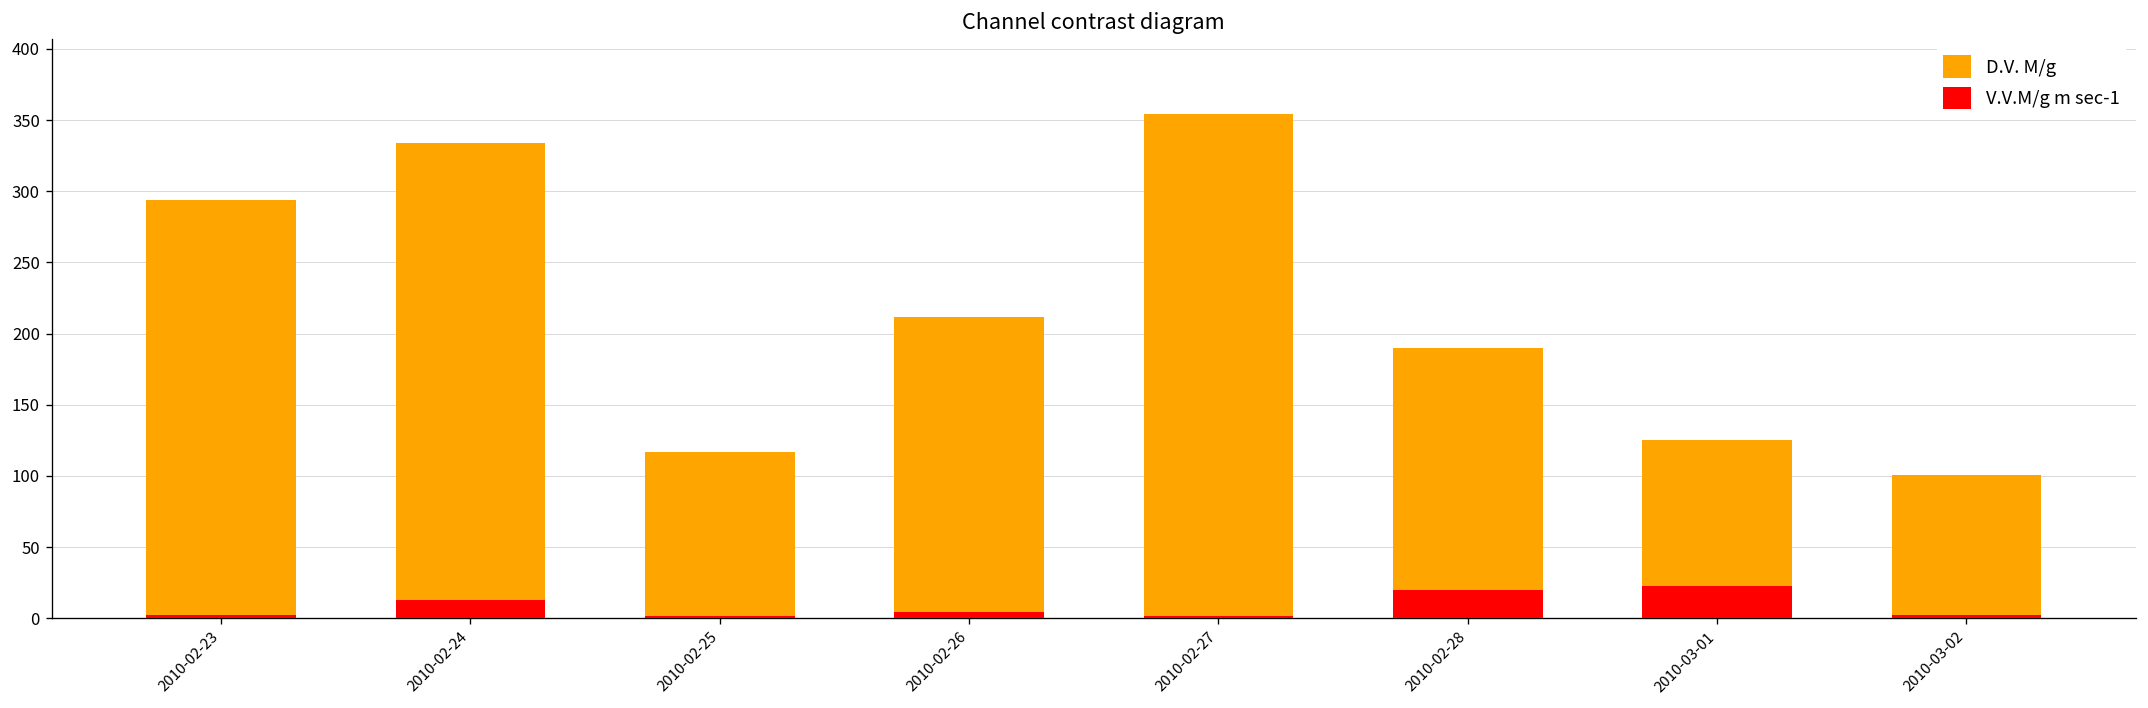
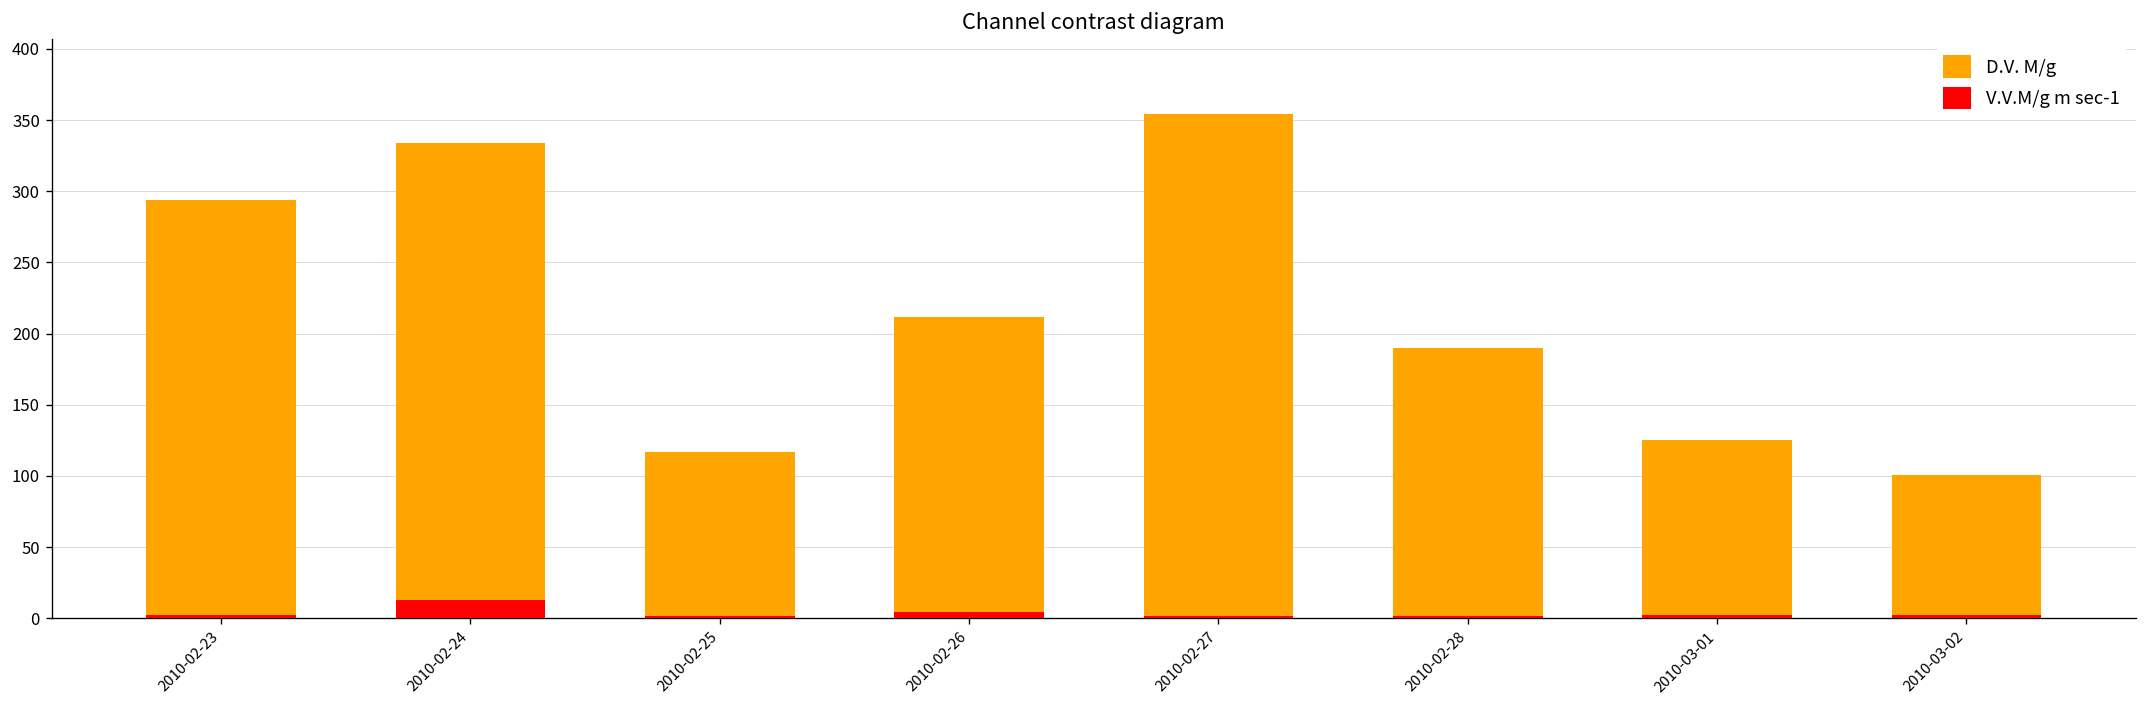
V.V.M/g m sec-1, 2010-02-28: 20 -> 2
V.V.M/g m sec-1, 2010-03-01: 23 -> 3
